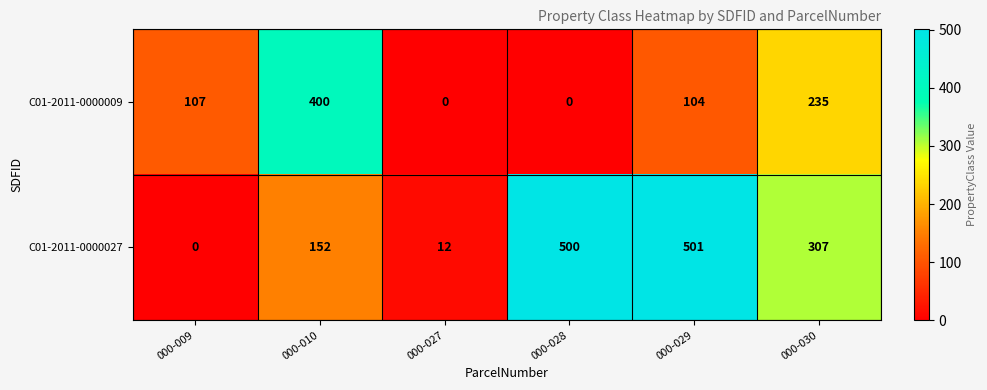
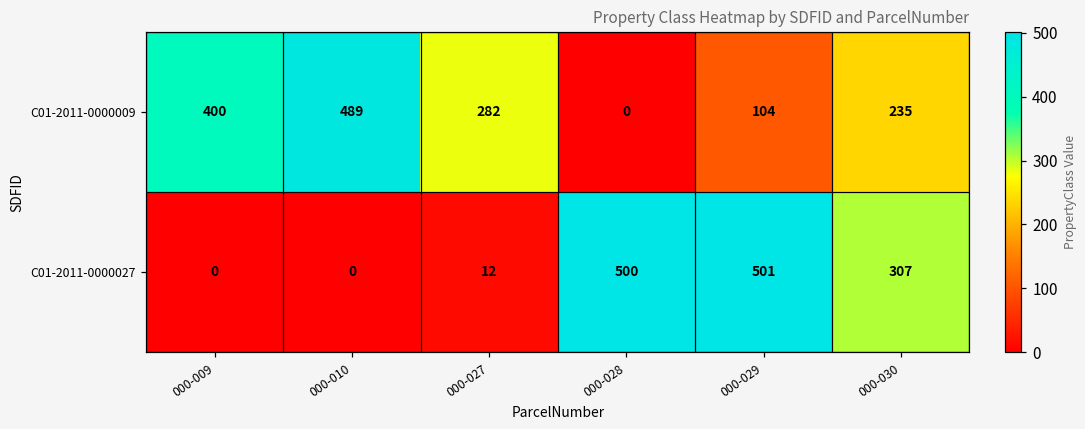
C01-2011-0000009, 000-009: 107 -> 400
C01-2011-0000009, 000-010: 400 -> 489
C01-2011-0000009, 000-027: 0 -> 282
C01-2011-0000027, 000-010: 152 -> 0
